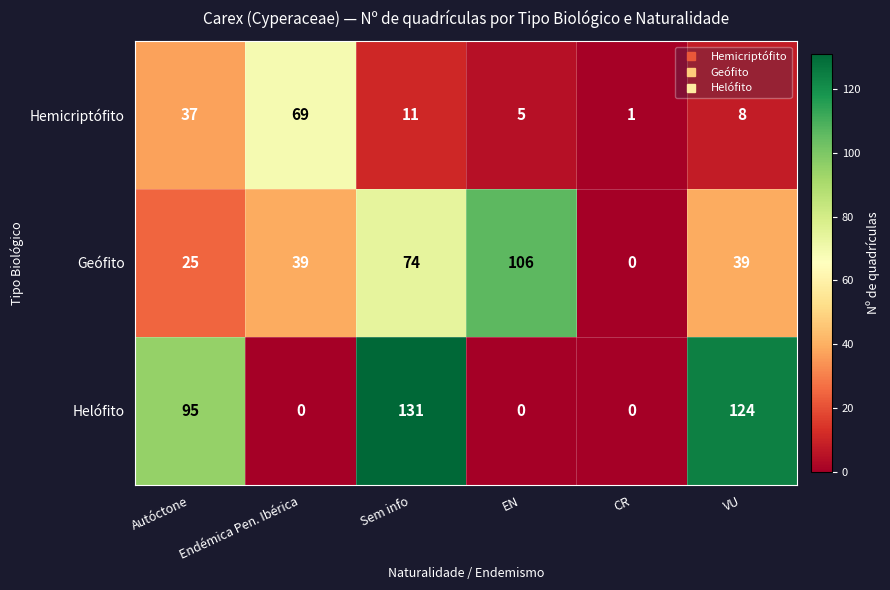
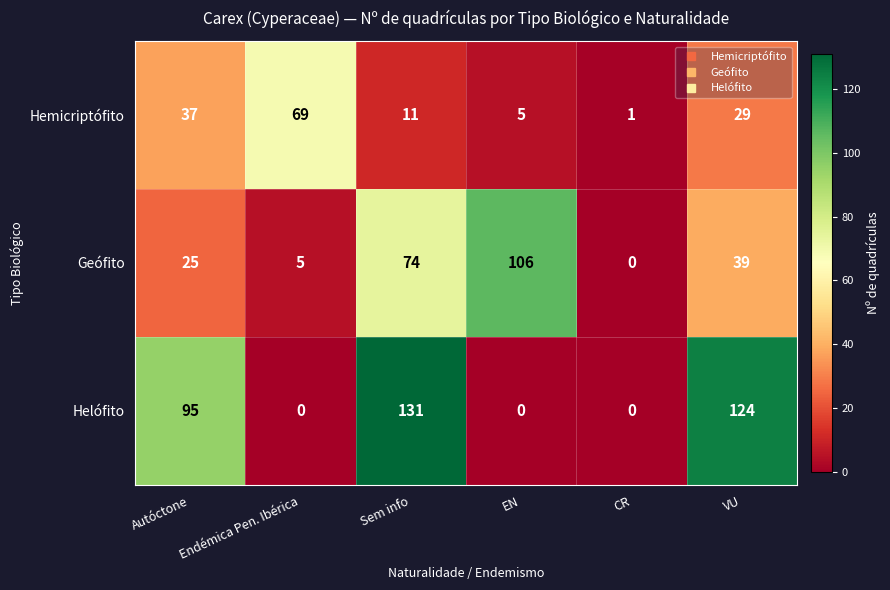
Hemicriptófito, VU: 8 -> 29
Geófito, Endémica Pen. Ibérica: 39 -> 5
